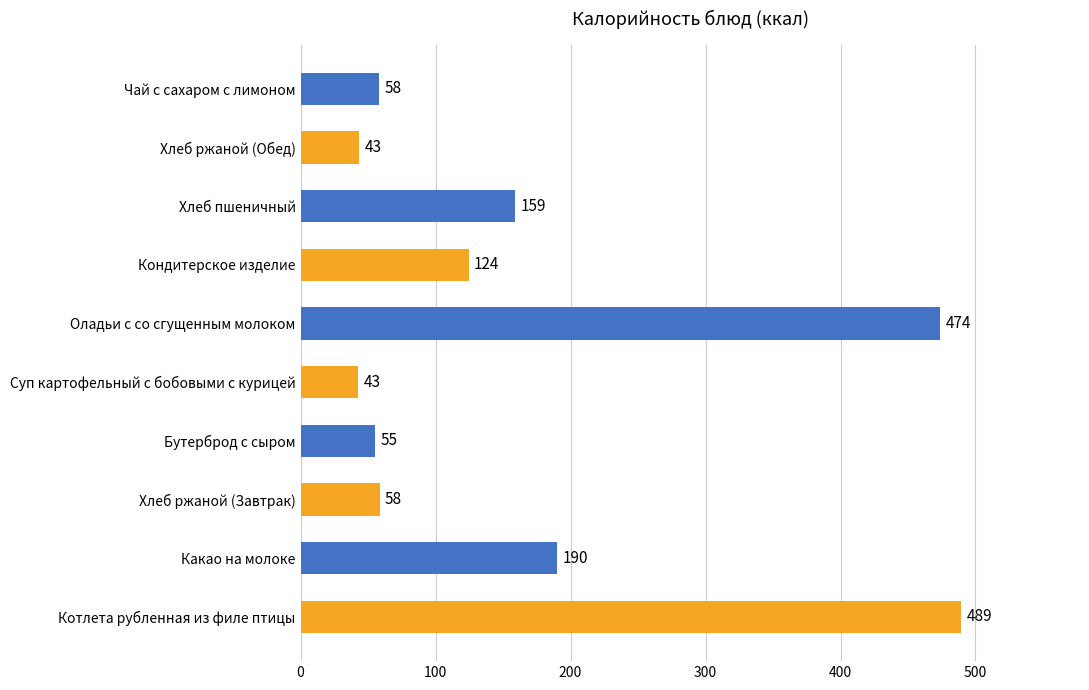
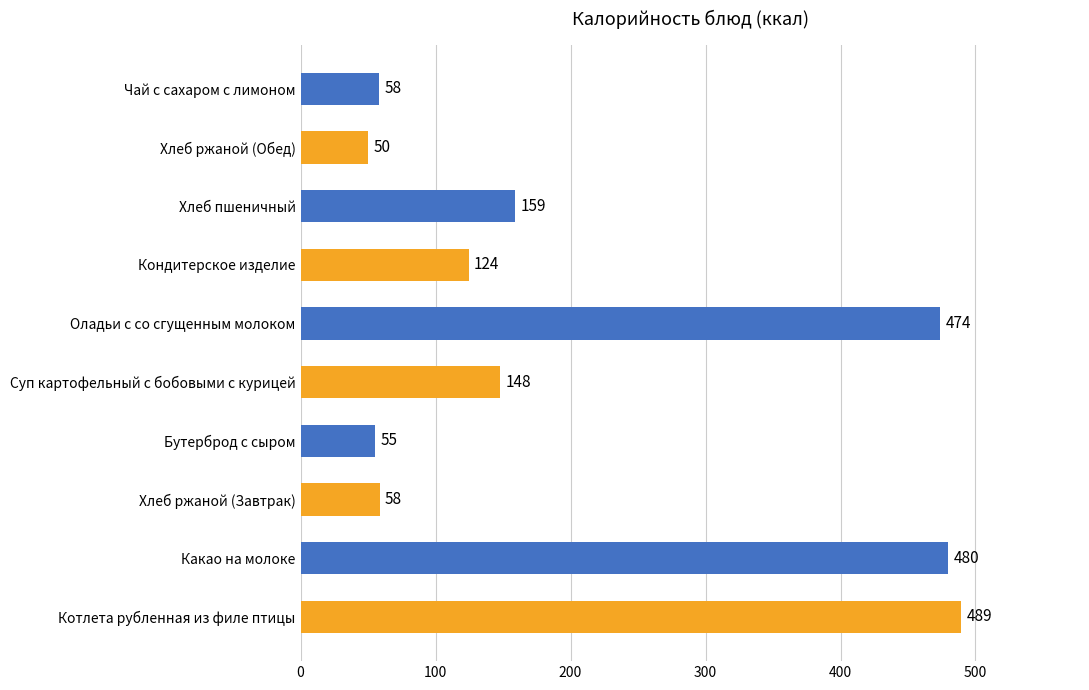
Хлеб ржаной (Обед): 43 -> 50
Суп картофельный с бобовыми с курицей: 43 -> 148
Какао на молоке: 190 -> 480
